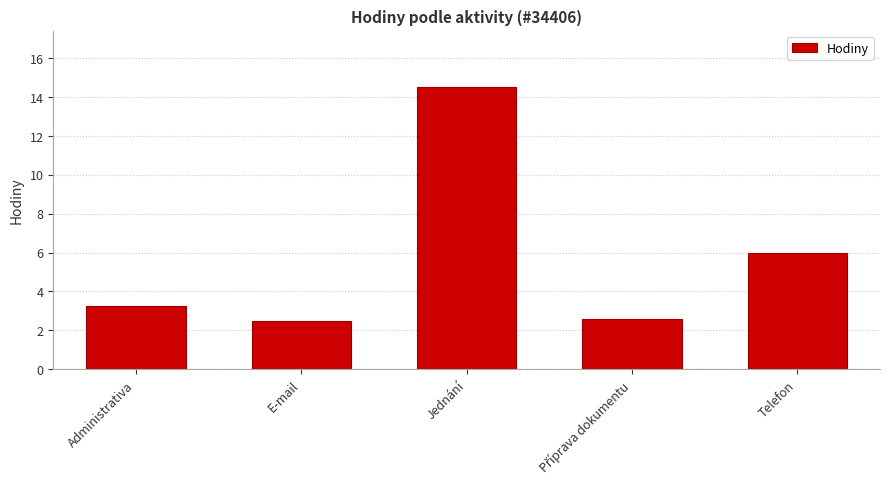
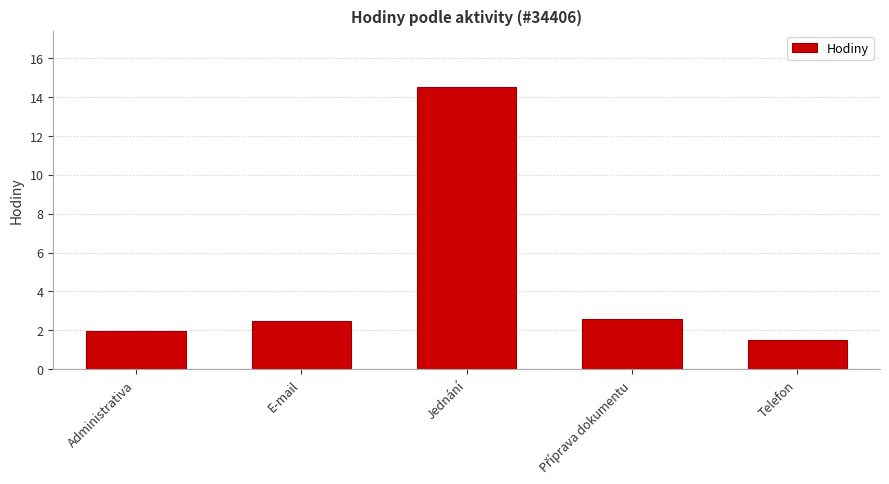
Administrativa: 3.2 -> 2.0
Telefon: 6.0 -> 1.5
